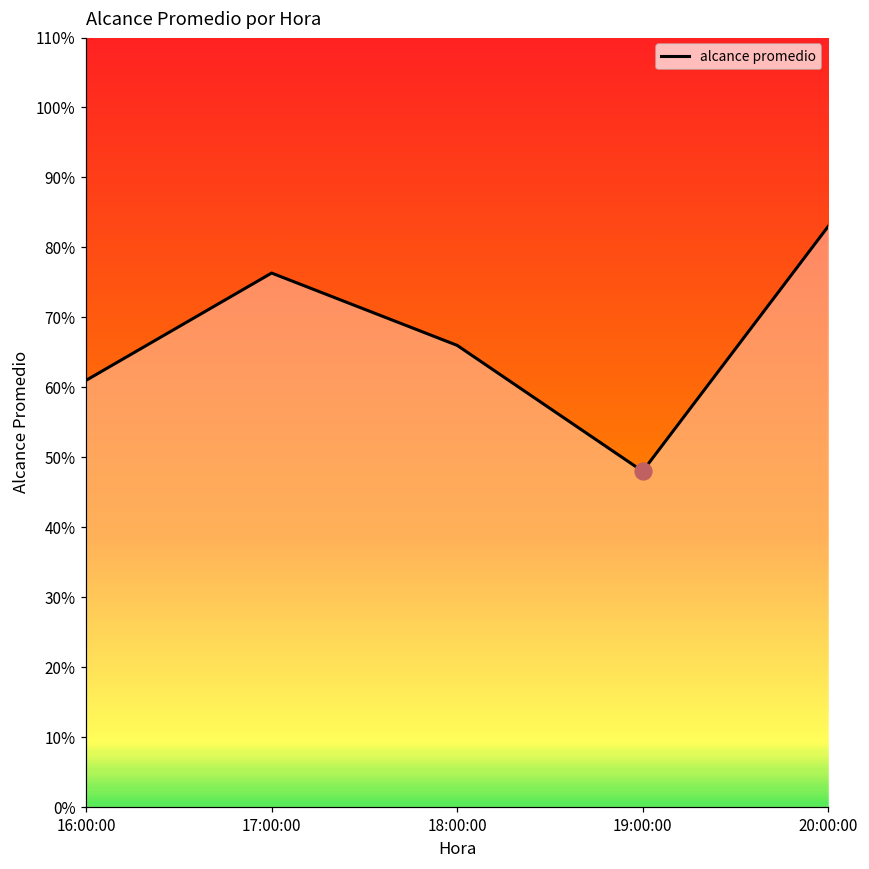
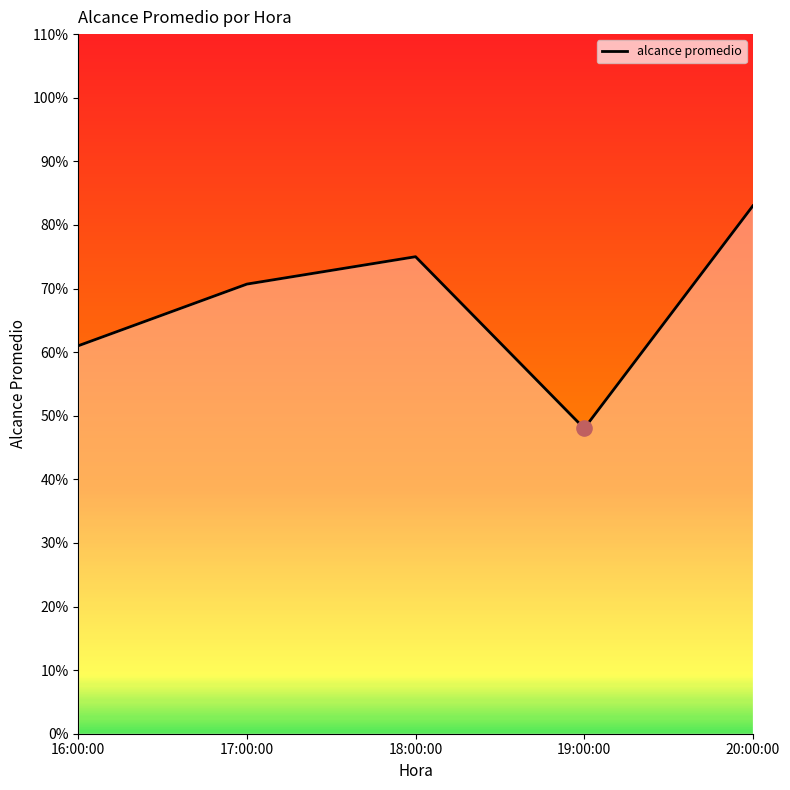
alcance promedio, 17:00:00: 76% -> 71%
alcance promedio, 18:00:00: 66% -> 75%
